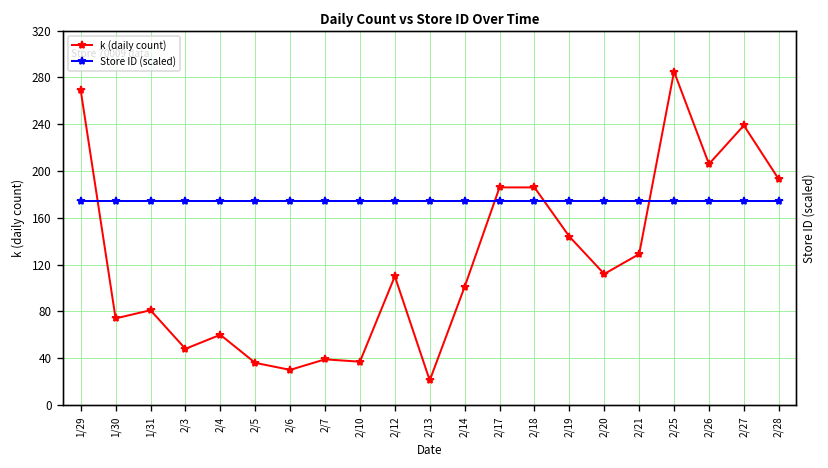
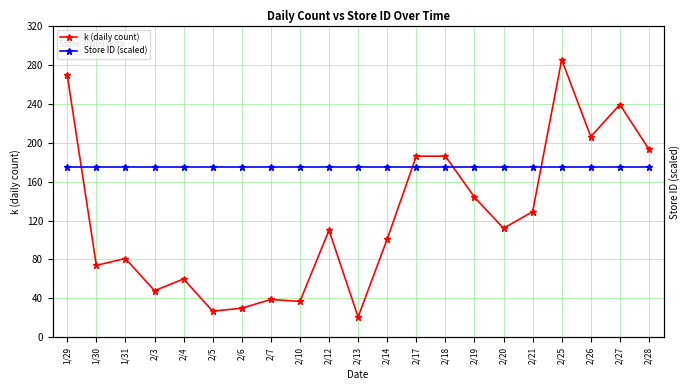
k (daily count), 2/5: 40 -> 30
